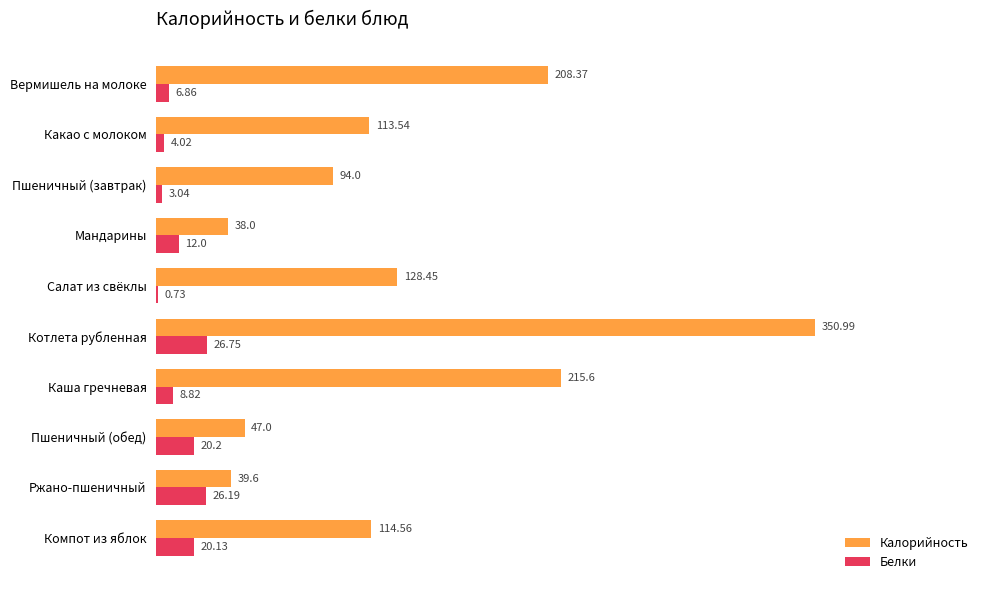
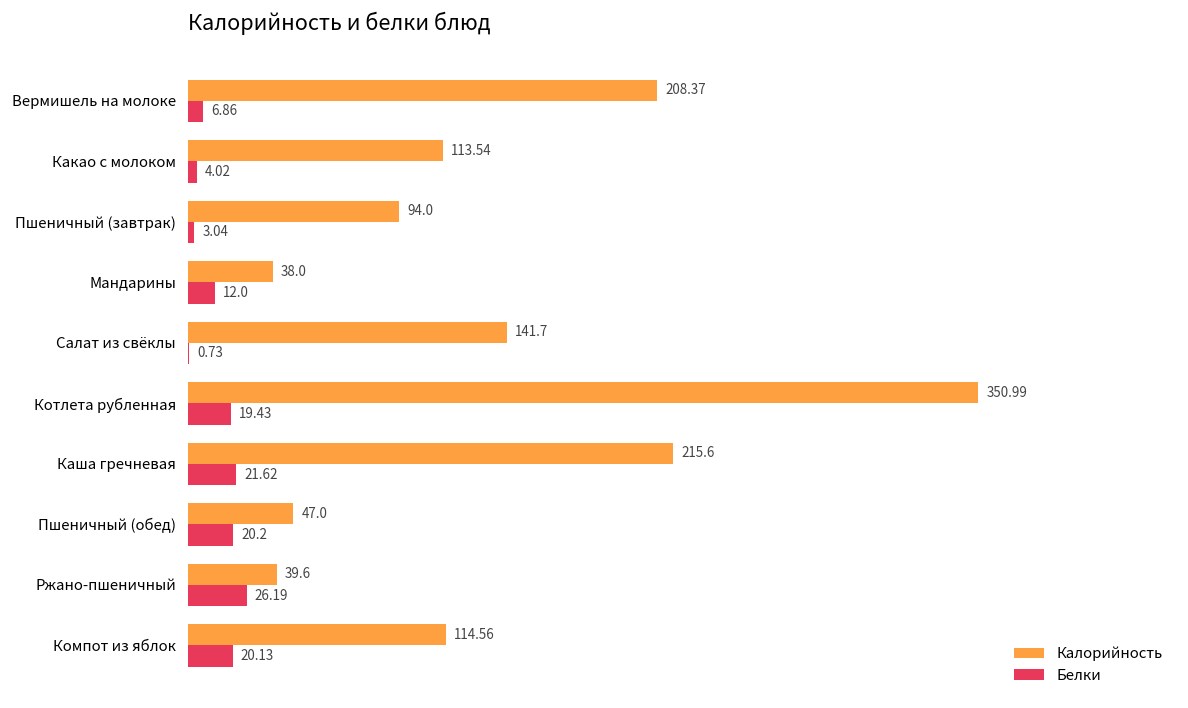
Калорийность, Салат из свёклы: 128.45 -> 141.7
Белки, Котлета рубленная: 26.75 -> 19.43
Белки, Каша гречневая: 8.82 -> 21.62
